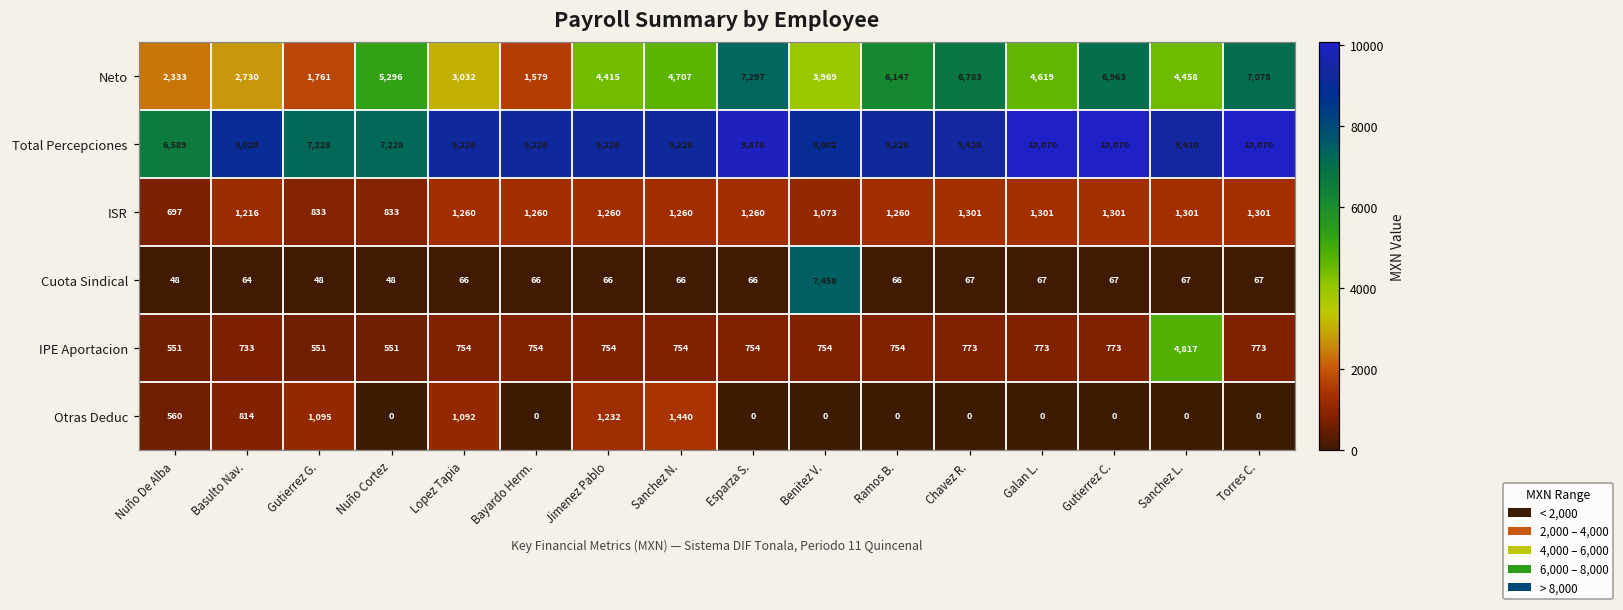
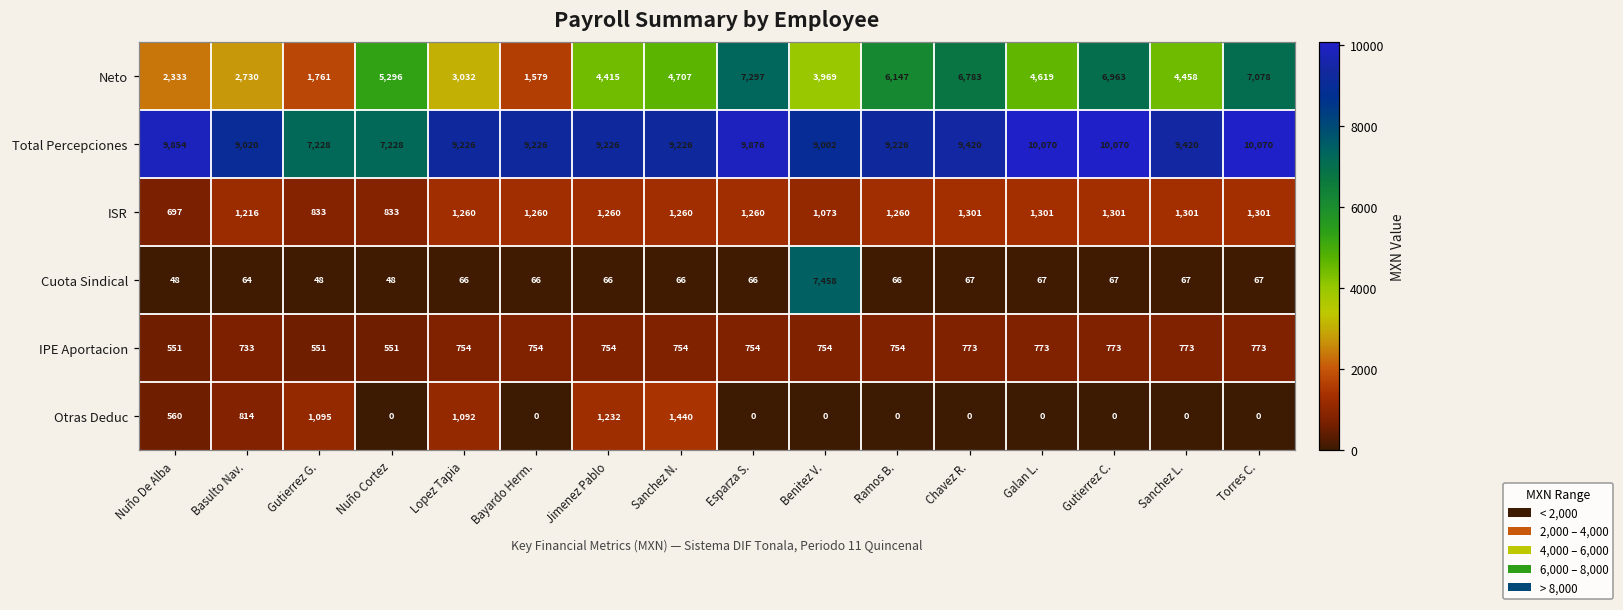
Total Percepciones, Nuño De Alba: 6,589 -> 9,854
IPE Aportacion, Sanchez L.: 4,817 -> 773
